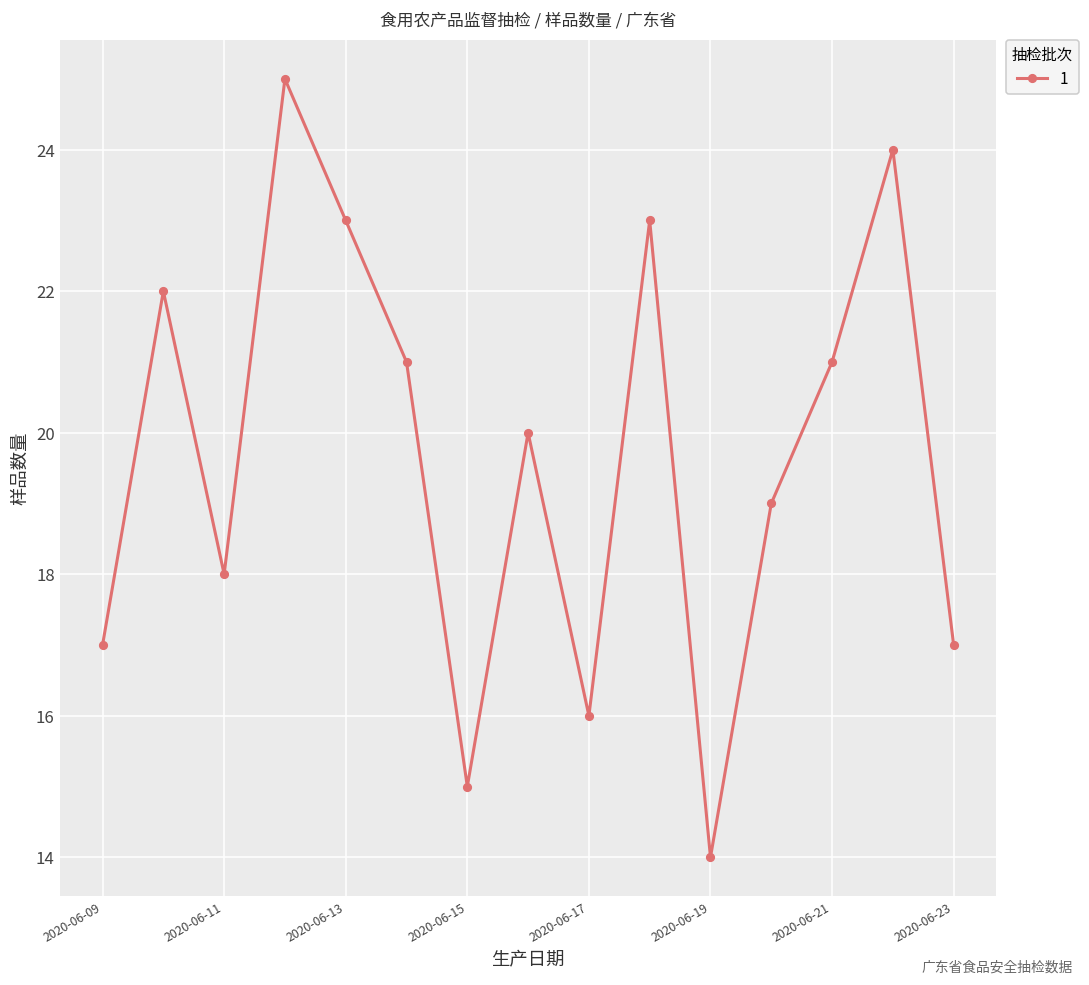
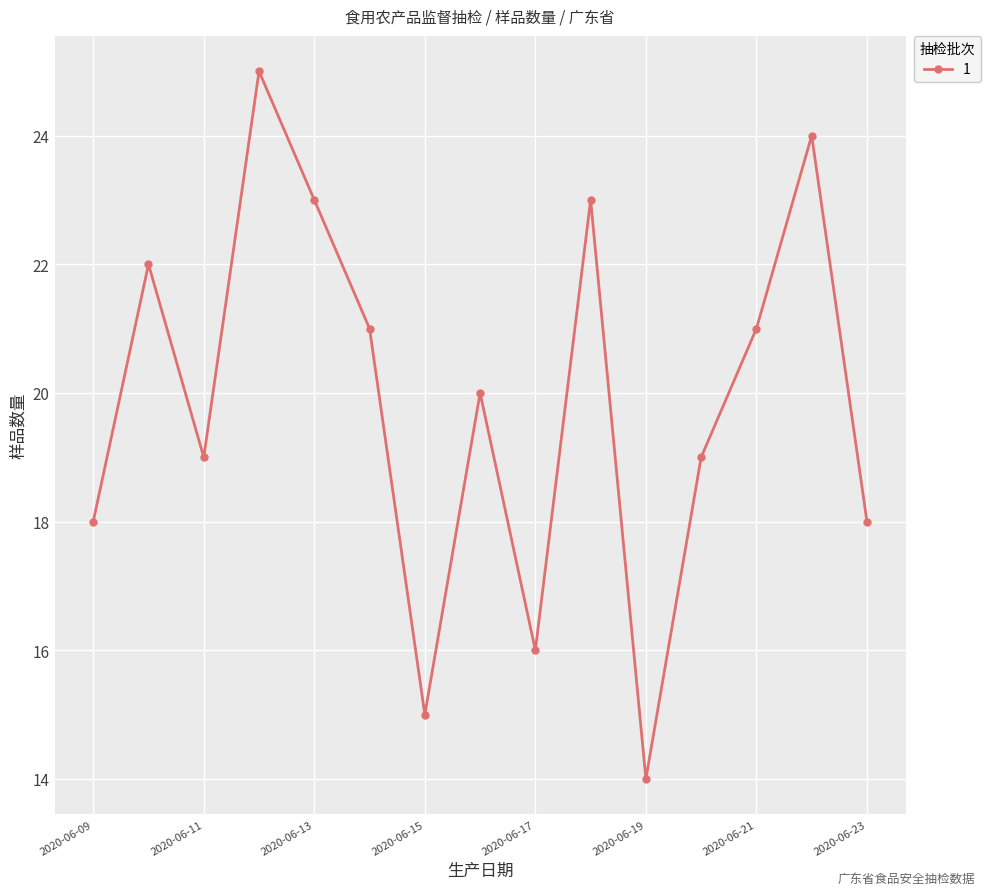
2020-06-09: 17 -> 18
2020-06-11: 18 -> 19
2020-06-23: 17 -> 18
